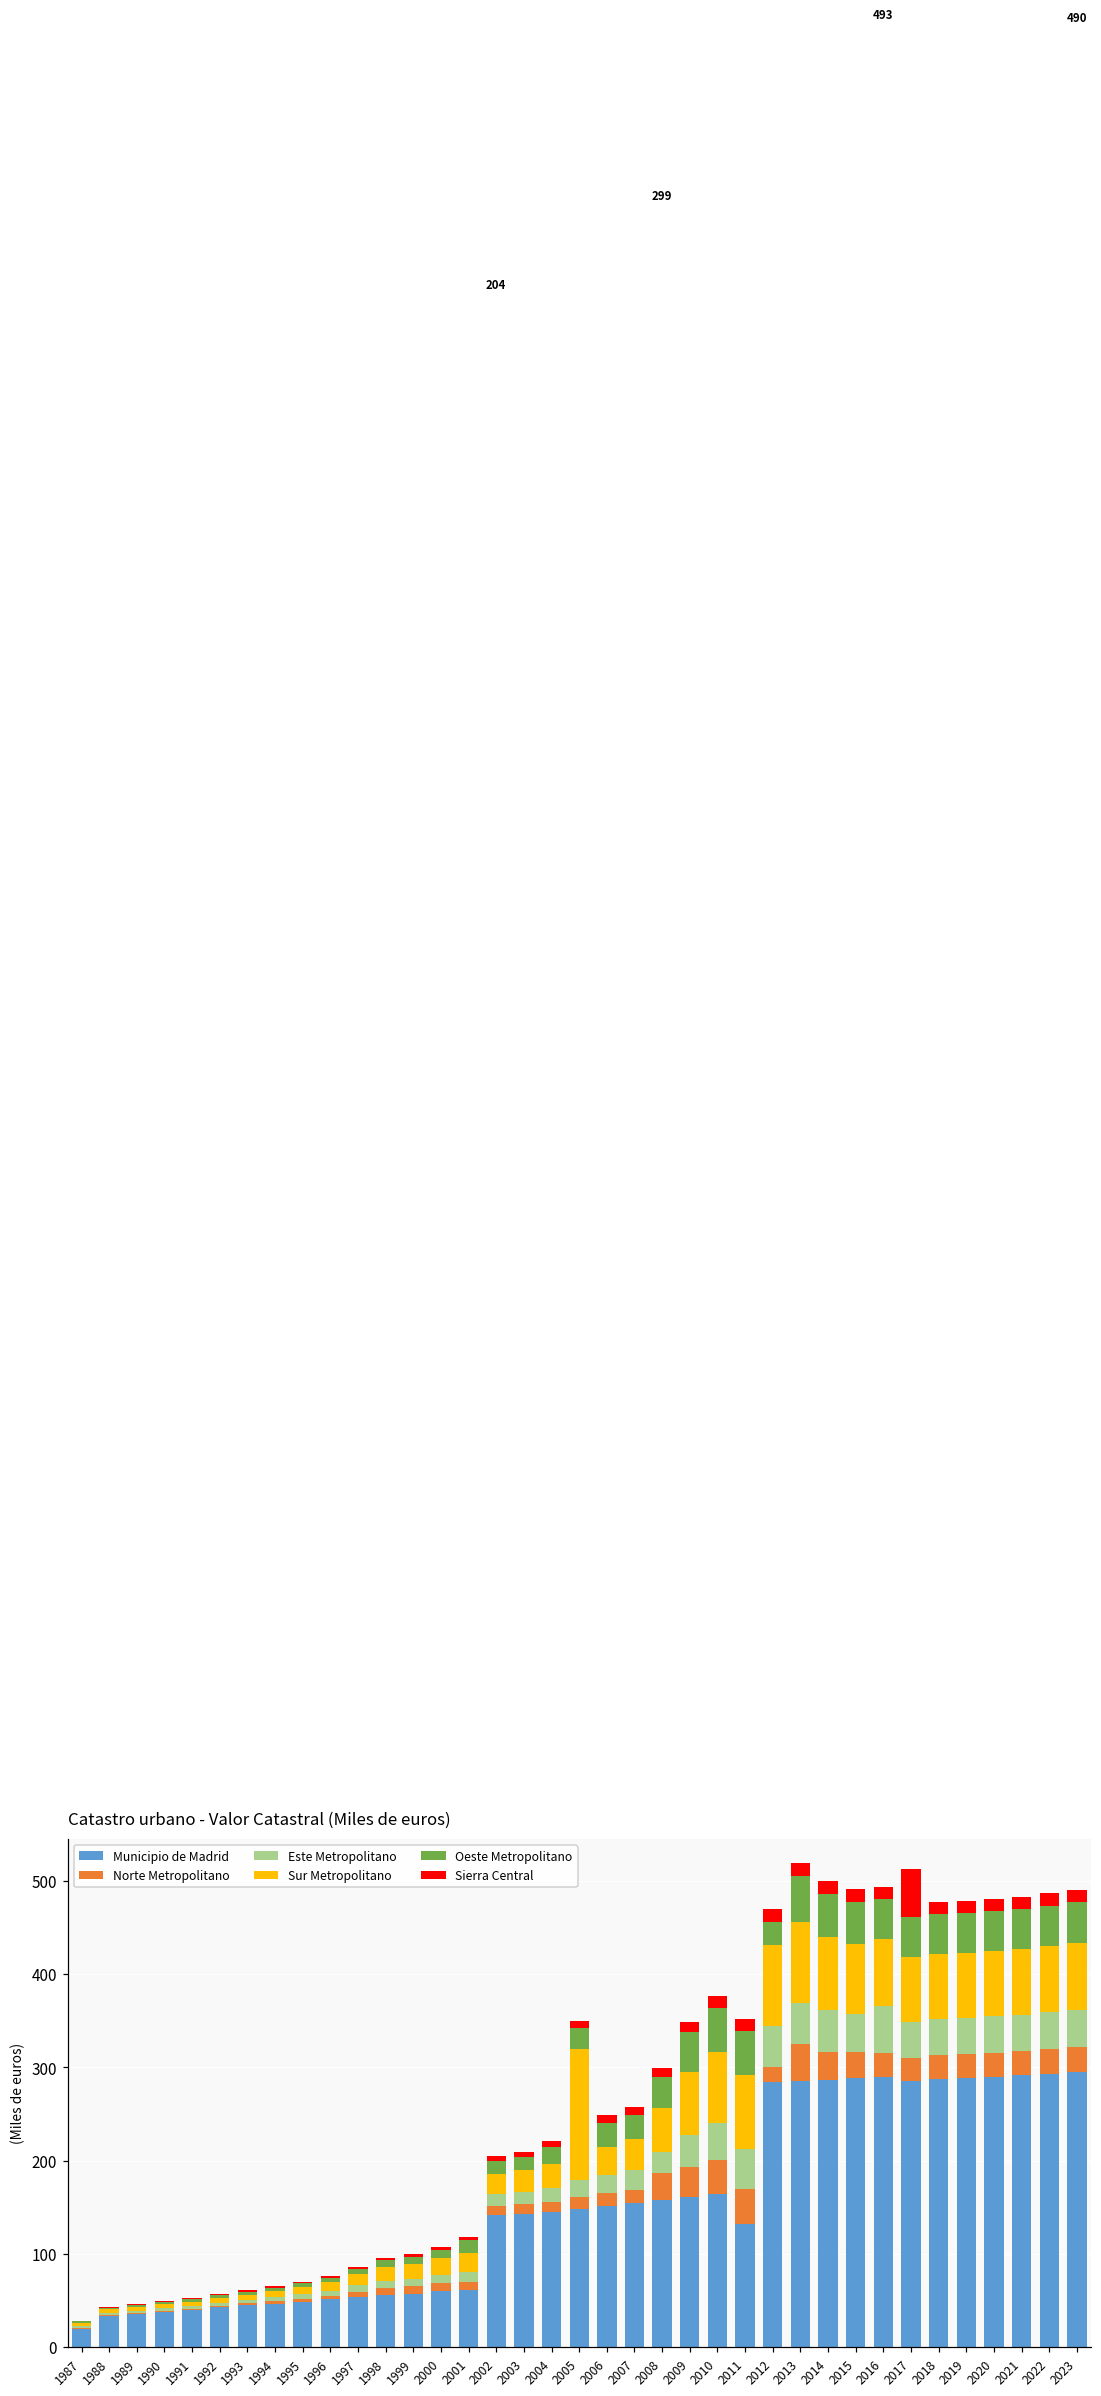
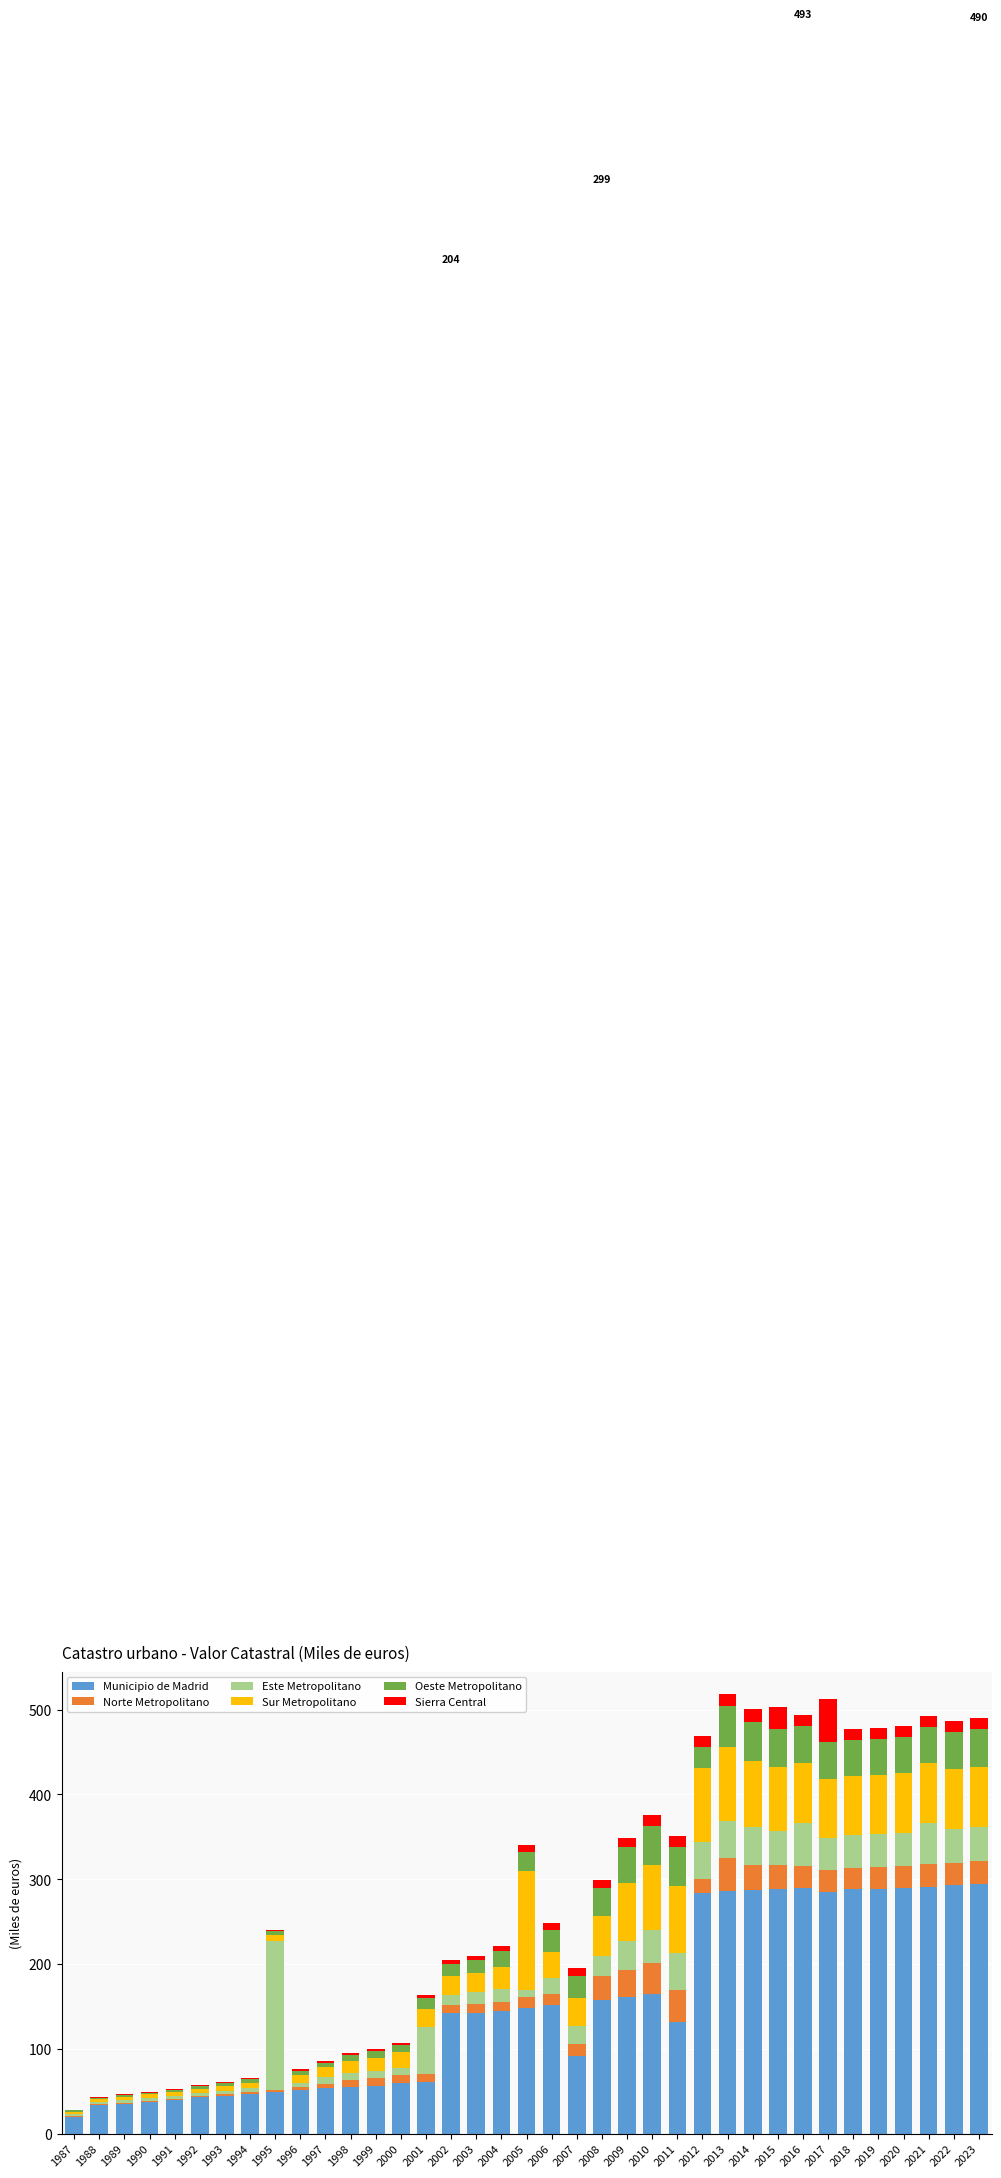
Este Metropolitano, 1995: 10 -> 180
Este Metropolitano, 2001: 10 -> 60
Este Metropolitano, 2005: 20 -> 10
Municipio de Madrid, 2007: 150 -> 90
Sierra Central, 2015: 10 -> 30
Este Metropolitano, 2021: 40 -> 50
